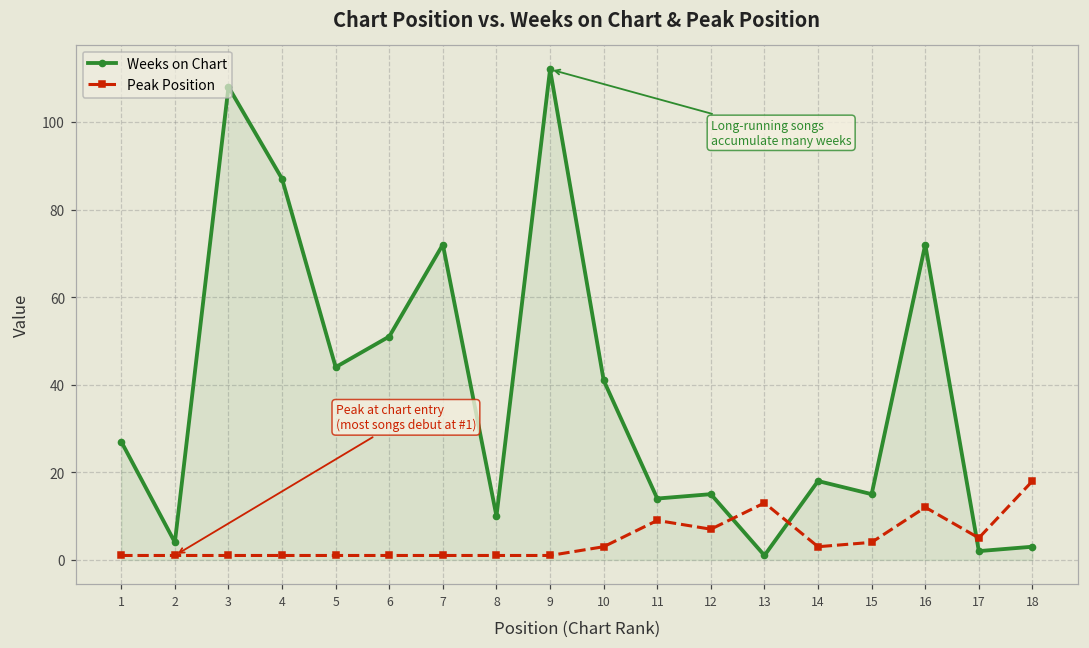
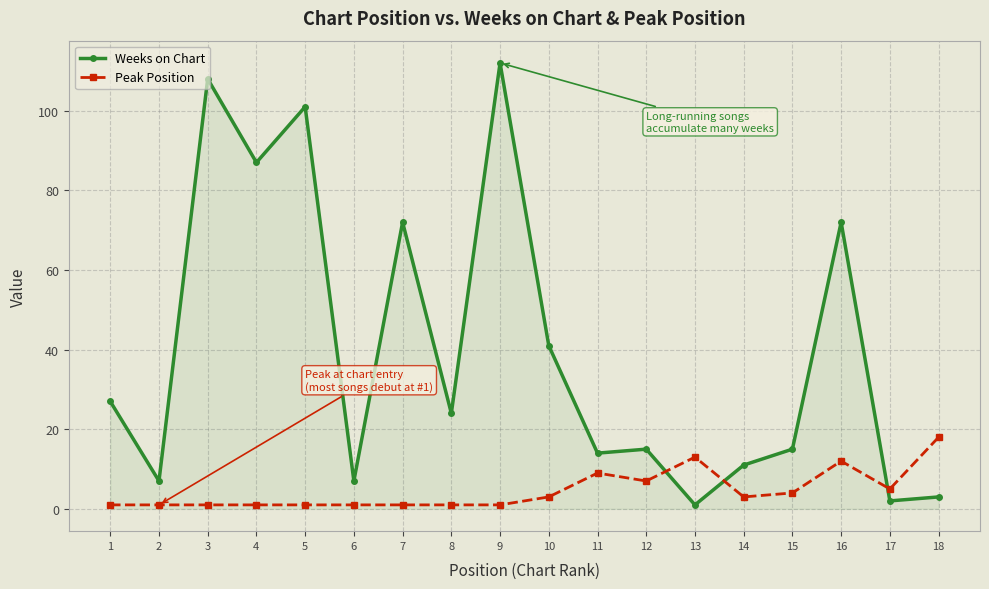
Weeks on Chart, 2: 4 -> 7
Weeks on Chart, 5: 44 -> 101
Weeks on Chart, 6: 51 -> 7
Weeks on Chart, 8: 10 -> 24
Weeks on Chart, 14: 18 -> 11
